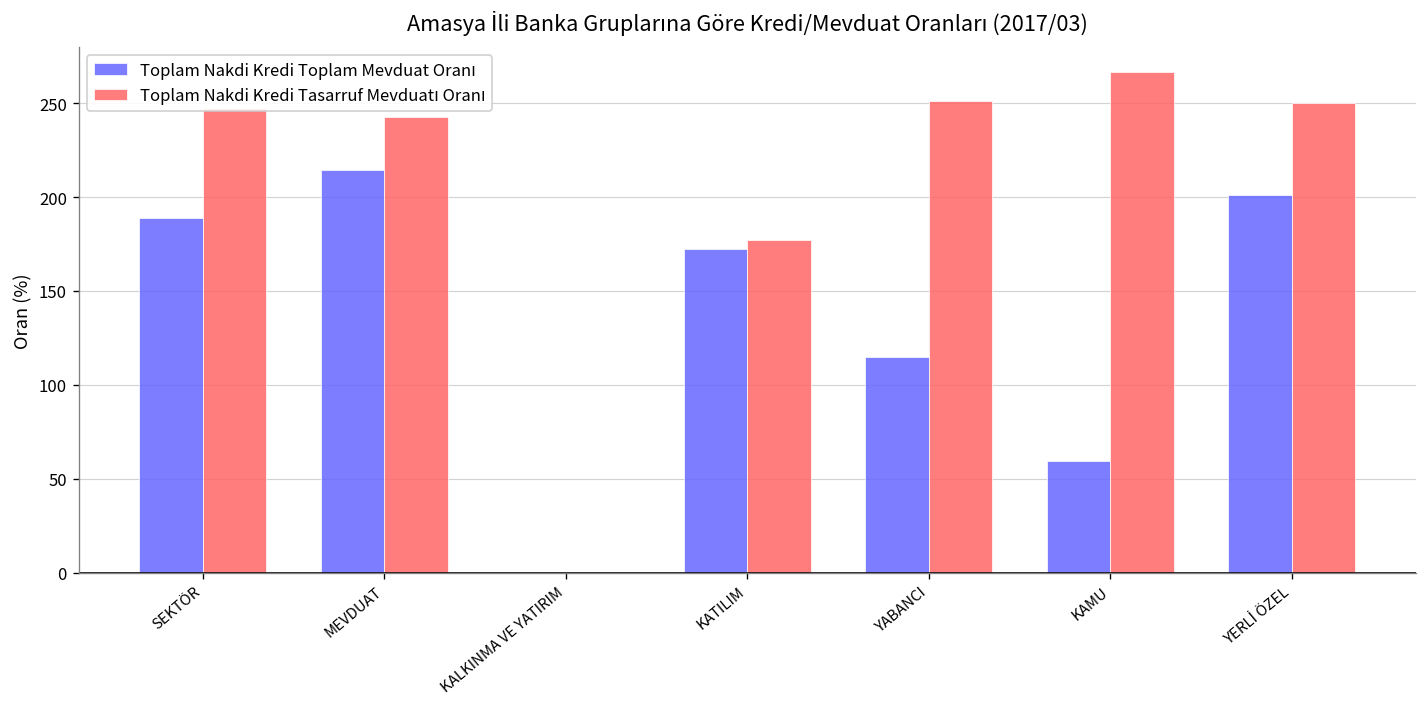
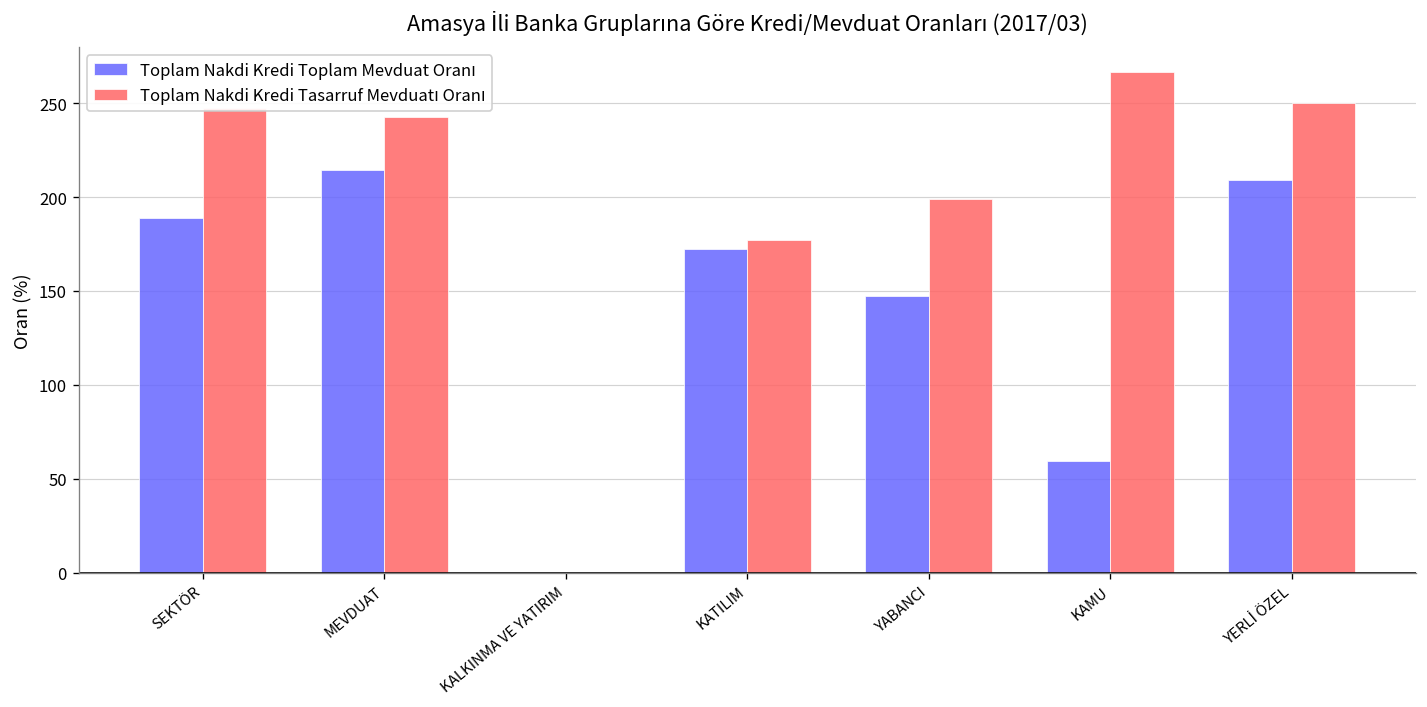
Toplam Nakdi Kredi Toplam Mevduat Oranı, YABANCI: 115 -> 147
Toplam Nakdi Kredi Tasarruf Mevduatı Oranı, YABANCI: 251 -> 199
Toplam Nakdi Kredi Toplam Mevduat Oranı, YERLİ ÖZEL: 201 -> 209
